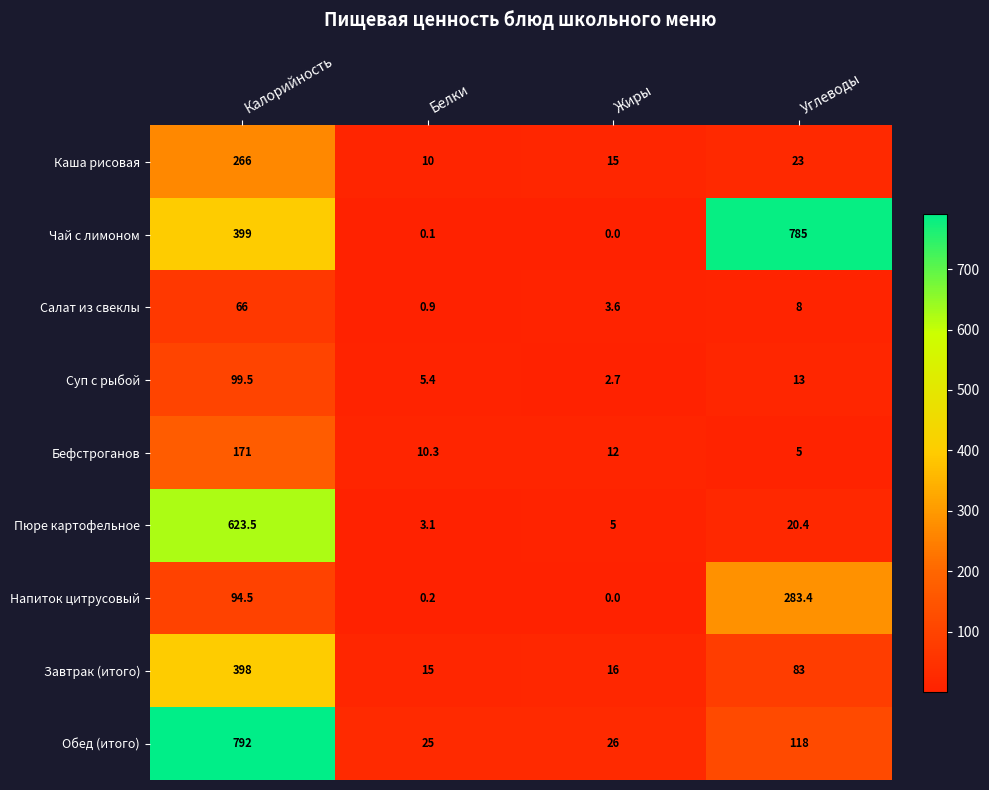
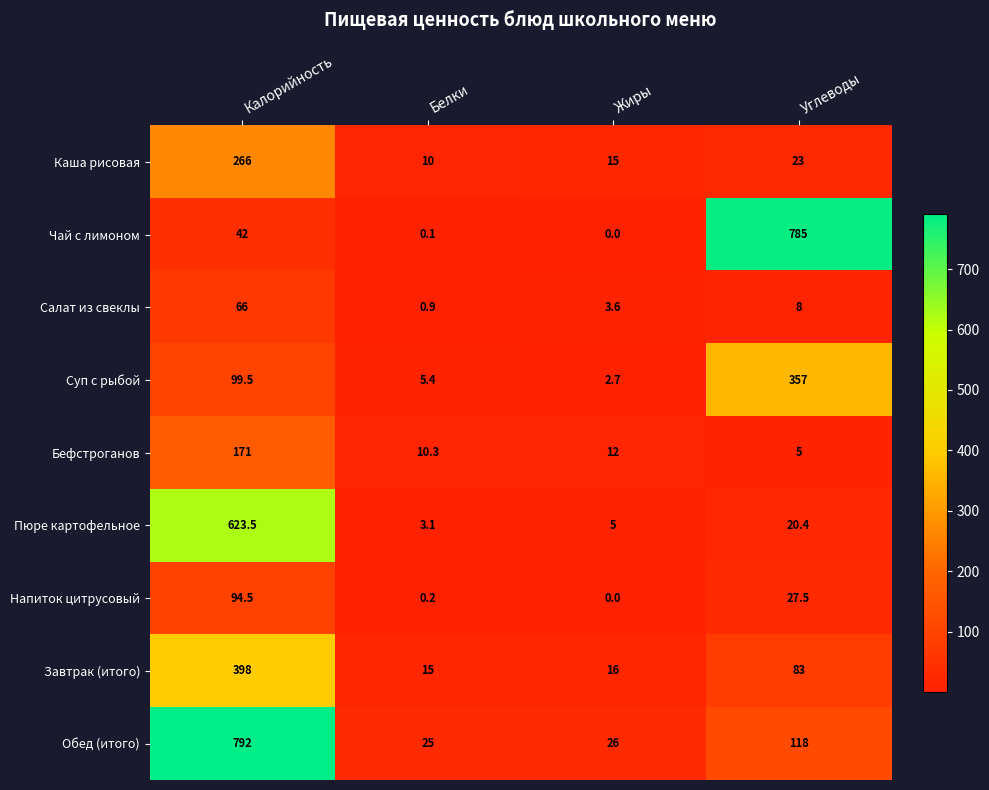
Чай с лимоном, Калорийность: 399 -> 42
Суп с рыбой, Углеводы: 13 -> 357
Напиток цитрусовый, Углеводы: 283.4 -> 27.5
